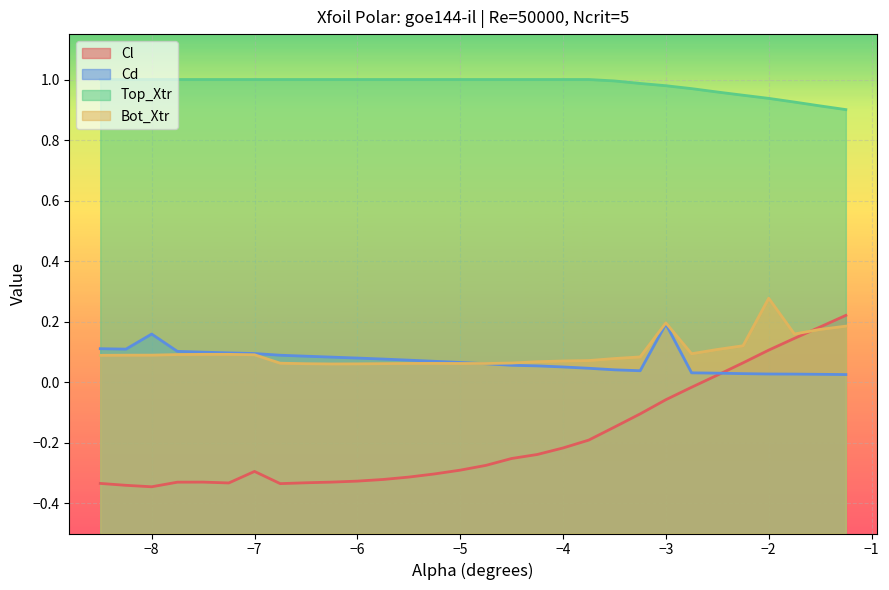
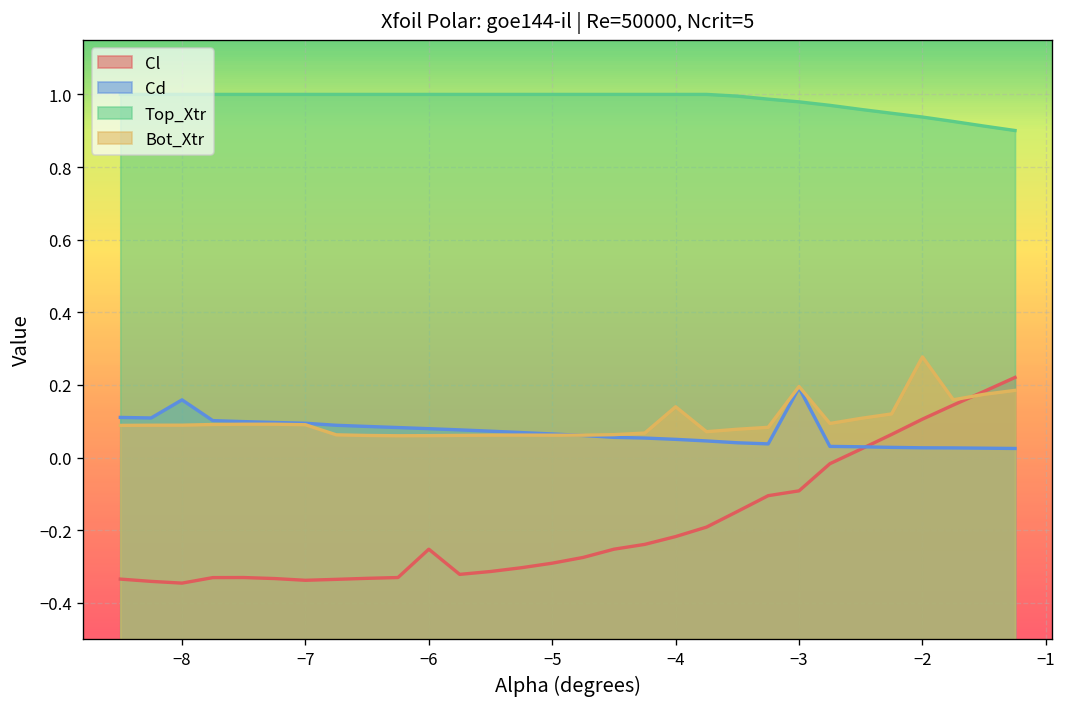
Cl, −7: -0.29 -> -0.34
Cl, −6: -0.33 -> -0.25
Bot_Xtr, −4: 0.07 -> 0.14
Cl, −3: -0.06 -> -0.09
